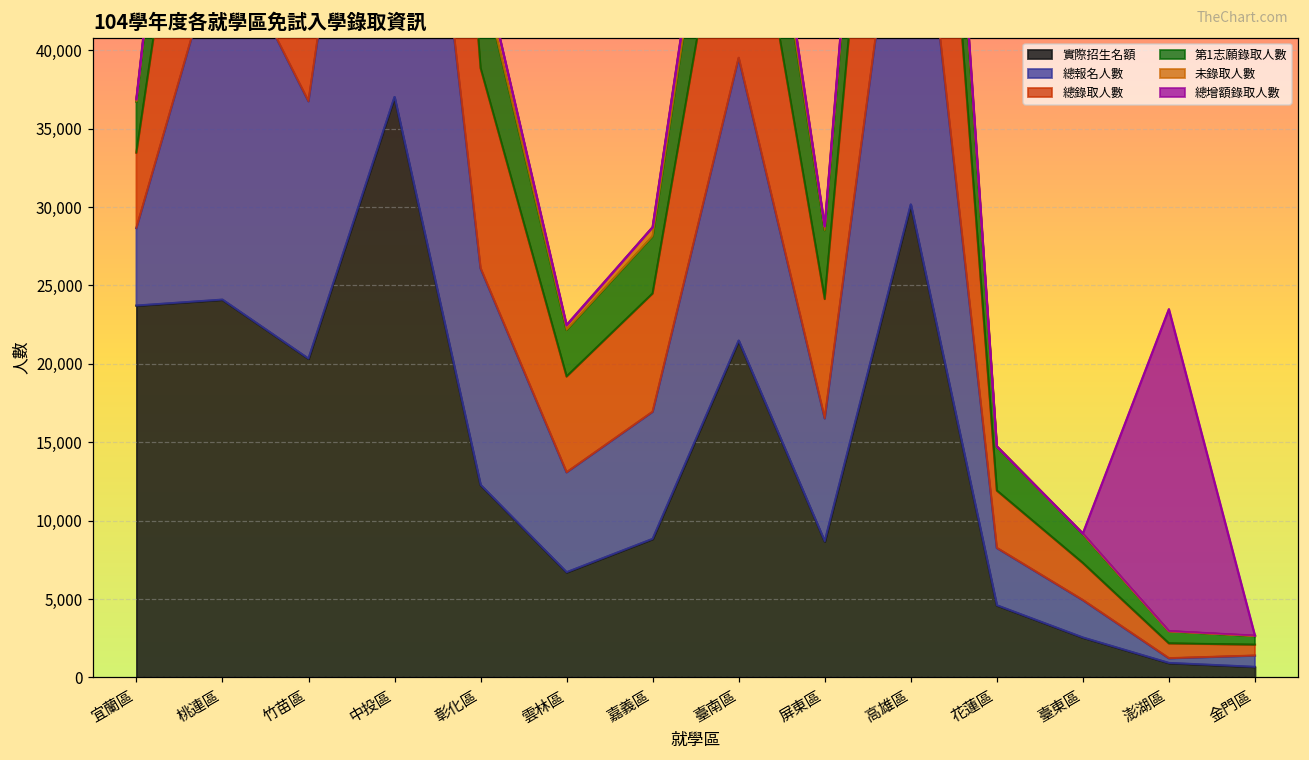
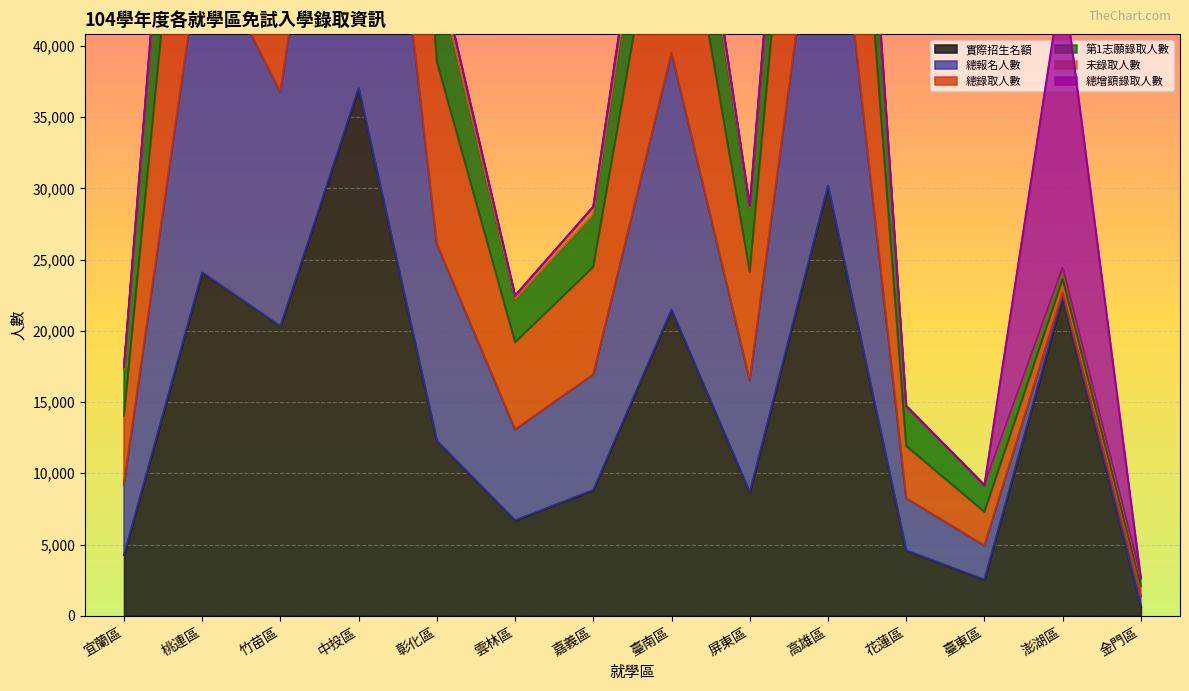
實際招生名額, 宜蘭區: 23,700 -> 4,300
實際招生名額, 澎湖區: 900 -> 22,400
